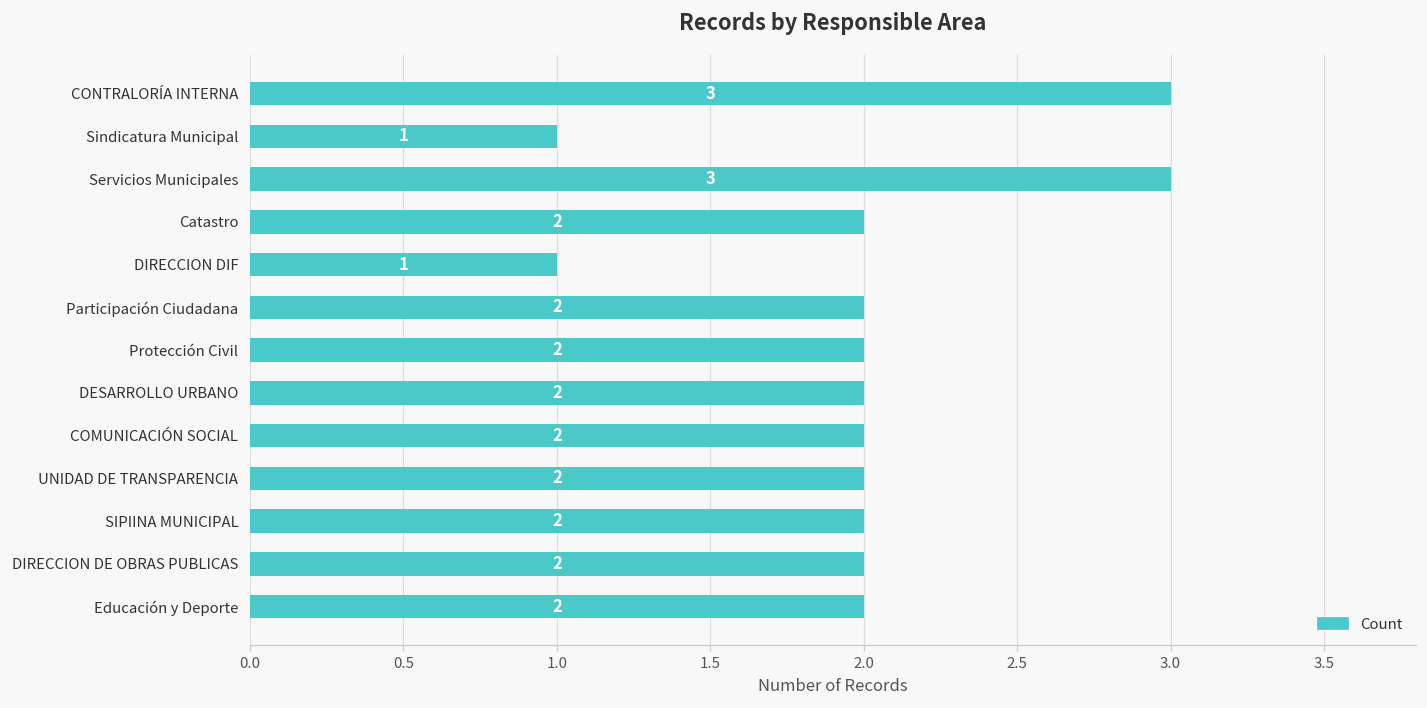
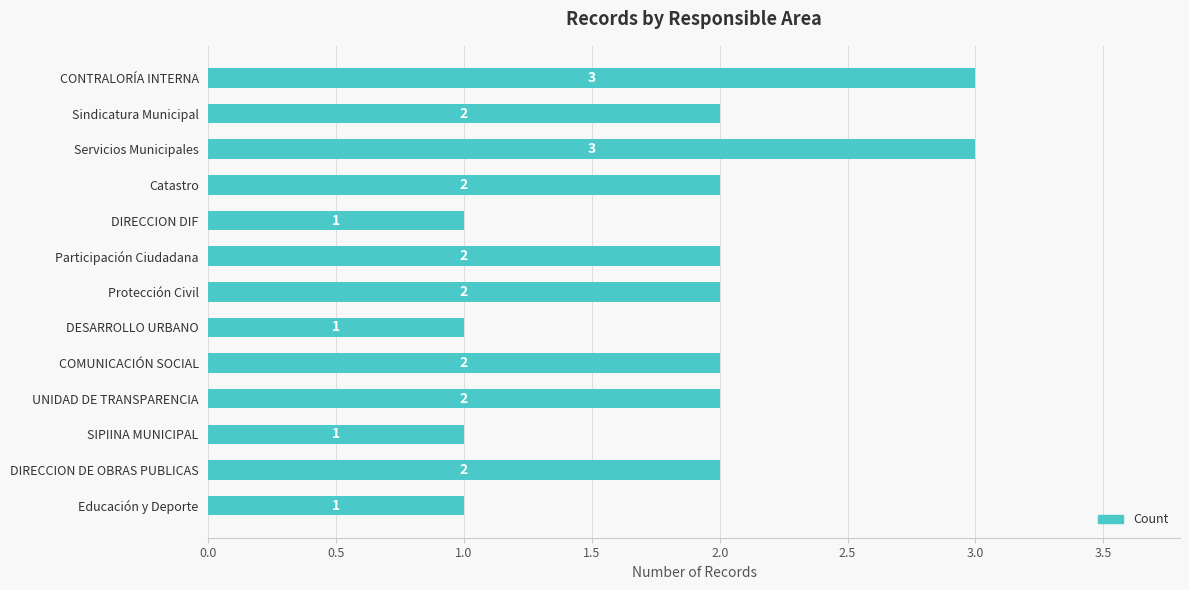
Sindicatura Municipal: 1 -> 2
DESARROLLO URBANO: 2 -> 1
SIPIINA MUNICIPAL: 2 -> 1
Educación y Deporte: 2 -> 1
